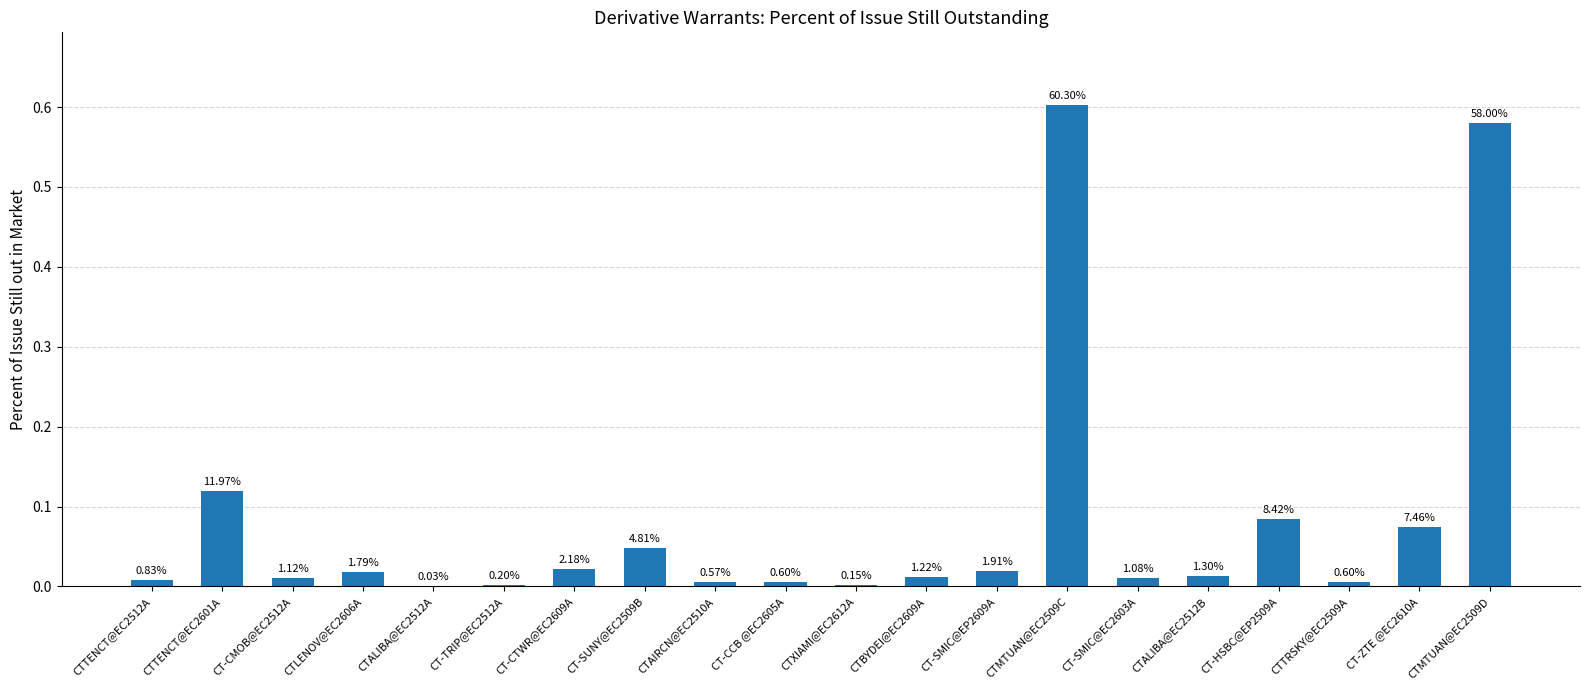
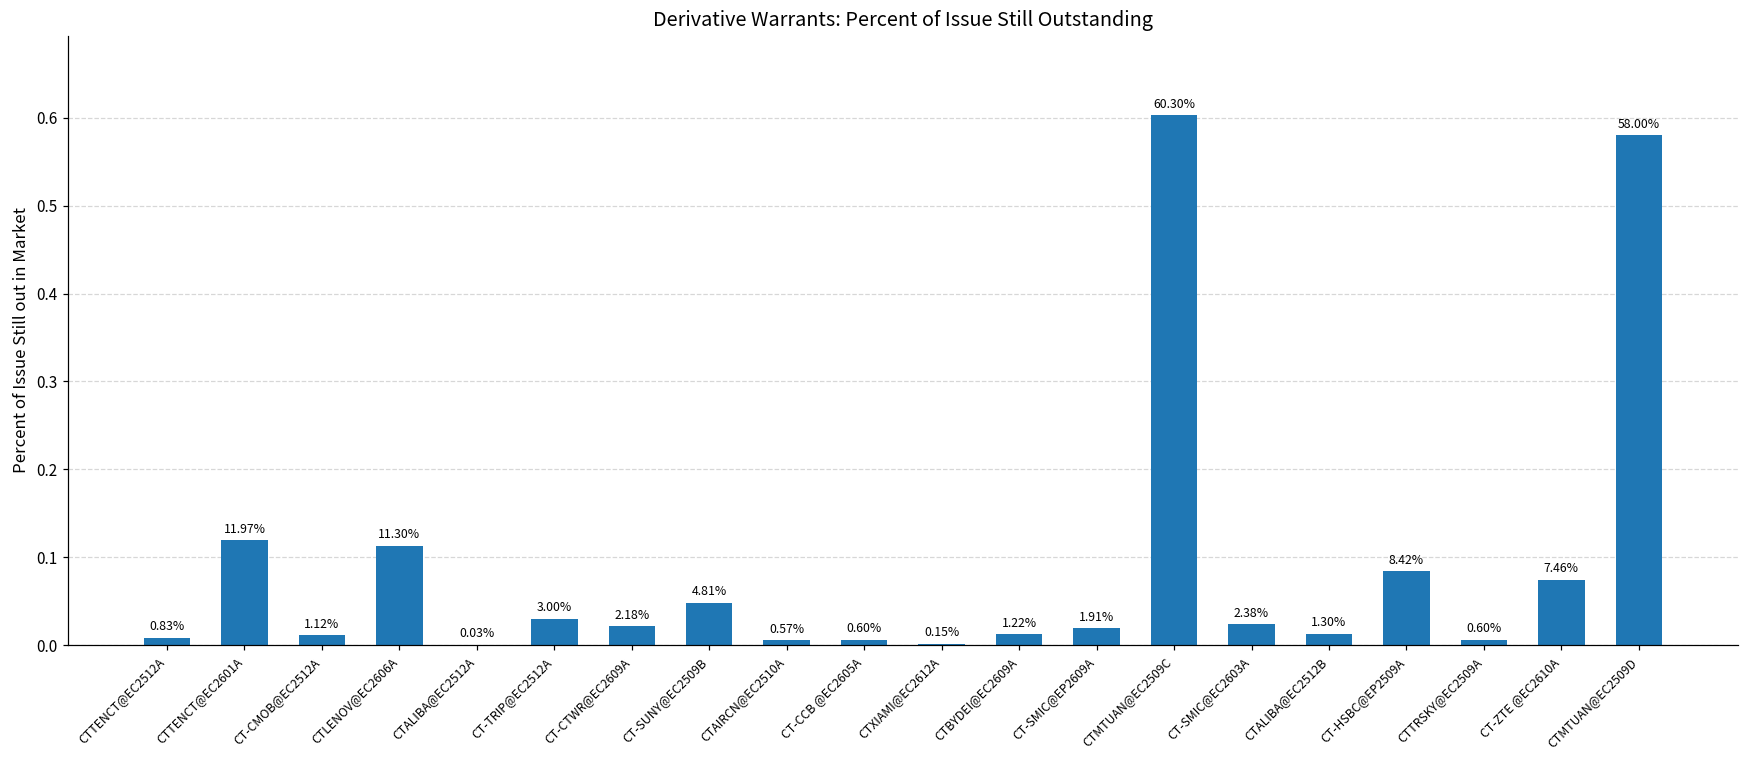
CTLENOV@EC2606A: 1.79% -> 11.30%
CT-TRIP@EC2512A: 0.20% -> 3.00%
CT-SMIC@EC2603A: 1.08% -> 2.38%
